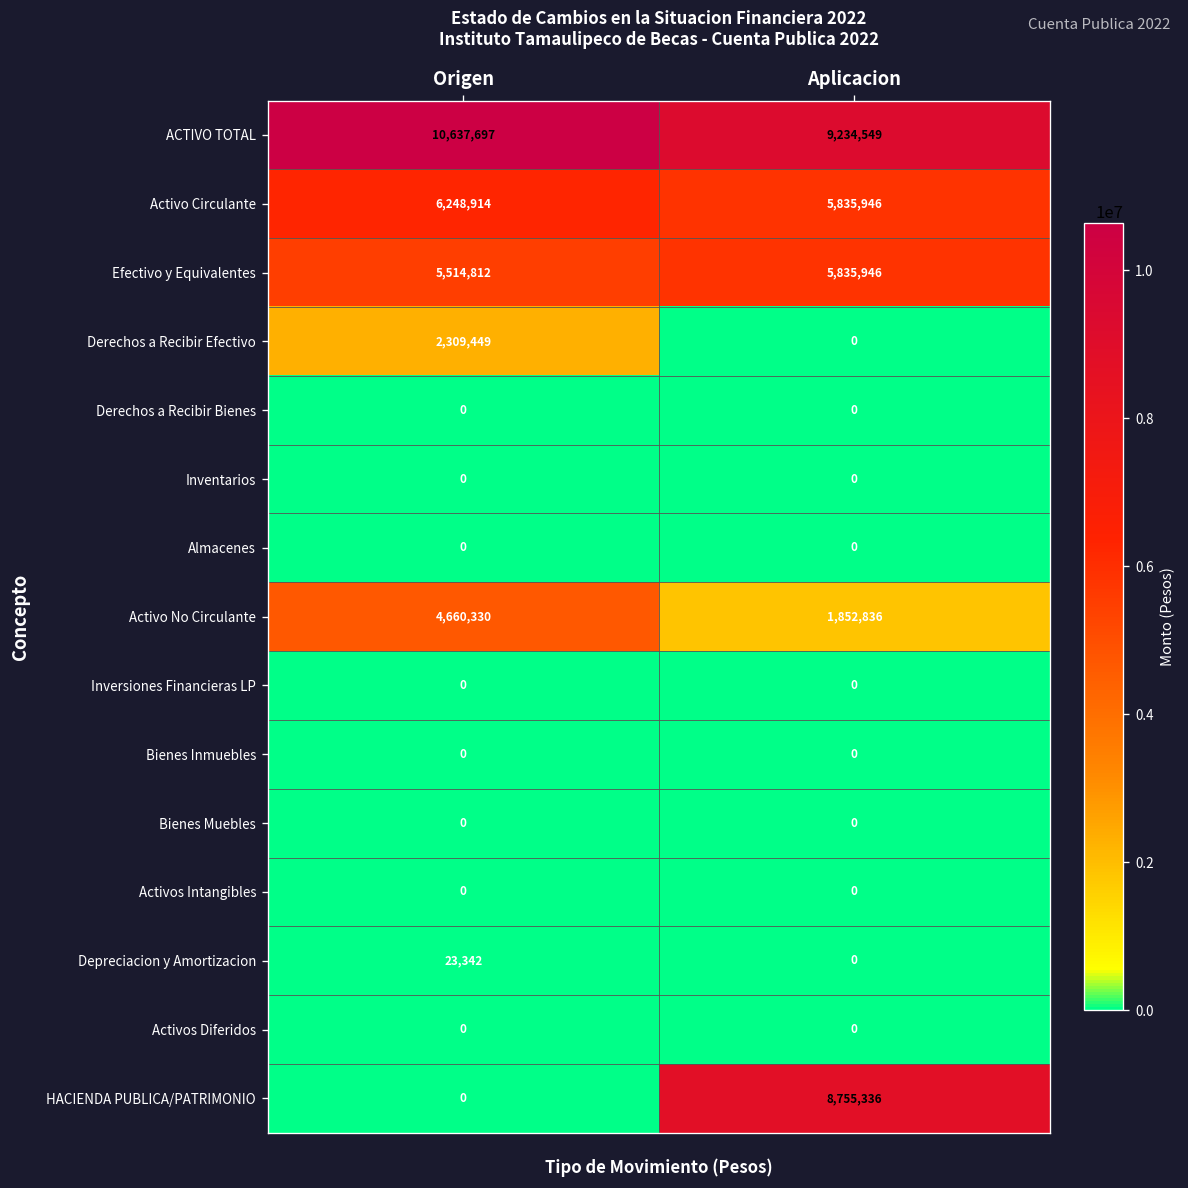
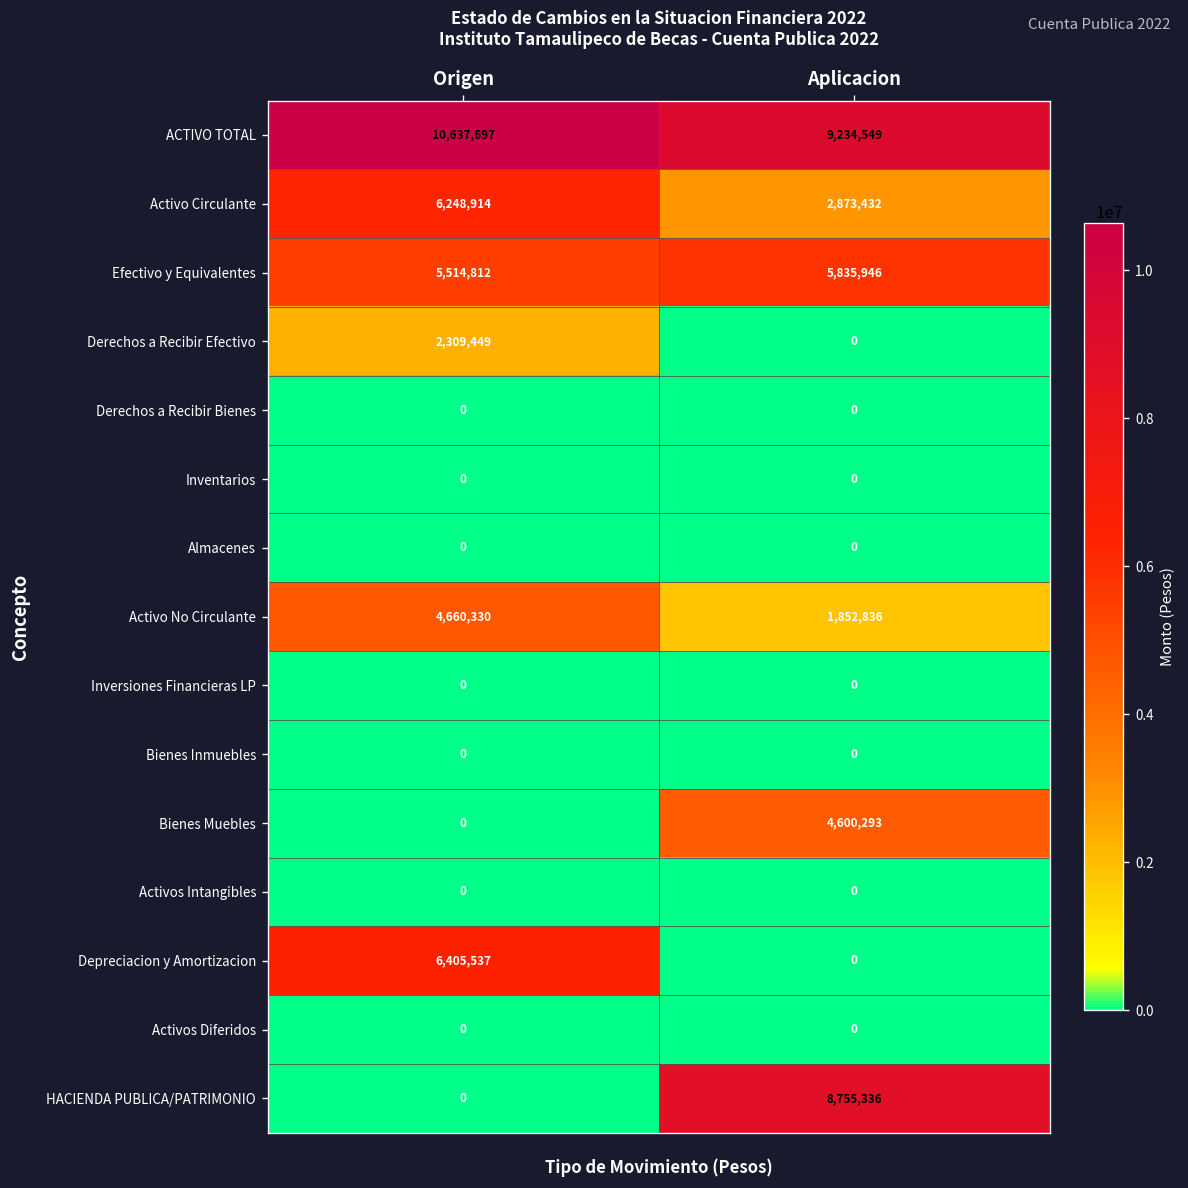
Activo Circulante, Aplicacion: 5,835,946 -> 2,873,432
Bienes Muebles, Aplicacion: 0 -> 4,600,293
Depreciacion y Amortizacion, Origen: 23,342 -> 6,405,537
